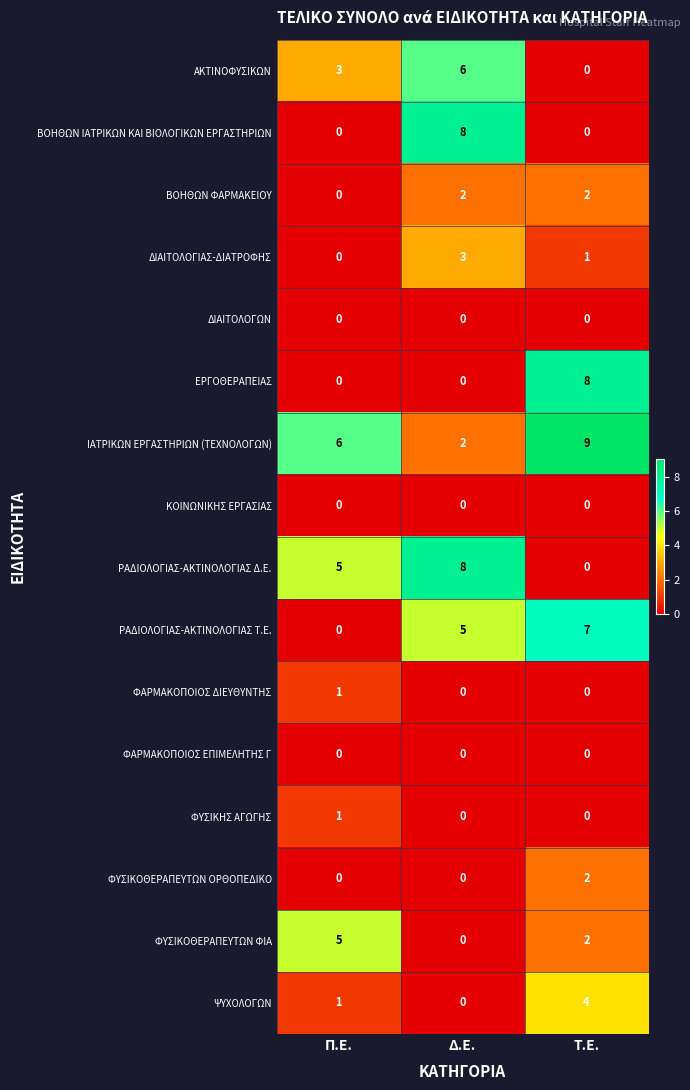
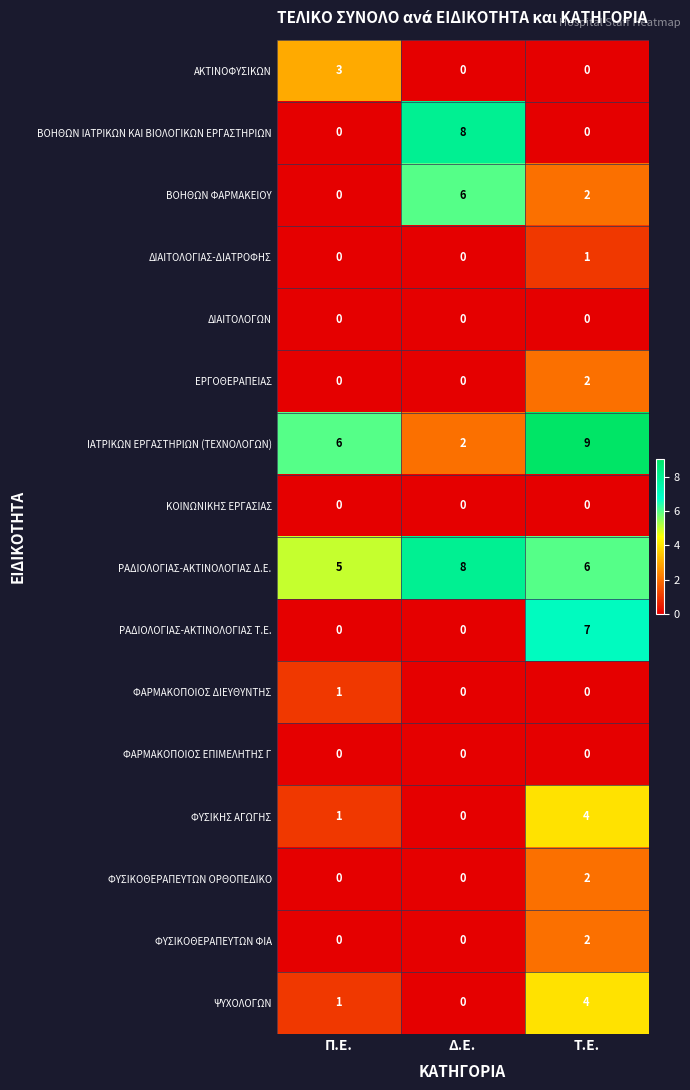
ΑΚΤΙΝΟΦΥΣΙΚΩΝ, Δ.Ε.: 6 -> 0
ΒΟΗΘΩΝ ΦΑΡΜΑΚΕΙΟΥ, Δ.Ε.: 2 -> 6
ΔΙΑΙΤΟΛΟΓΙΑΣ-ΔΙΑΤΡΟΦΗΣ, Δ.Ε.: 3 -> 0
ΕΡΓΟΘΕΡΑΠΕΙΑΣ, Τ.Ε.: 8 -> 2
ΡΑΔΙΟΛΟΓΙΑΣ-ΑΚΤΙΝΟΛΟΓΙΑΣ Δ.Ε., Τ.Ε.: 0 -> 6
ΡΑΔΙΟΛΟΓΙΑΣ-ΑΚΤΙΝΟΛΟΓΙΑΣ Τ.Ε., Δ.Ε.: 5 -> 0
ΦΥΣΙΚΗΣ ΑΓΩΓΗΣ, Τ.Ε.: 0 -> 4
ΦΥΣΙΚΟΘΕΡΑΠΕΥΤΩΝ ΦΙΑ, Π.Ε.: 5 -> 0
